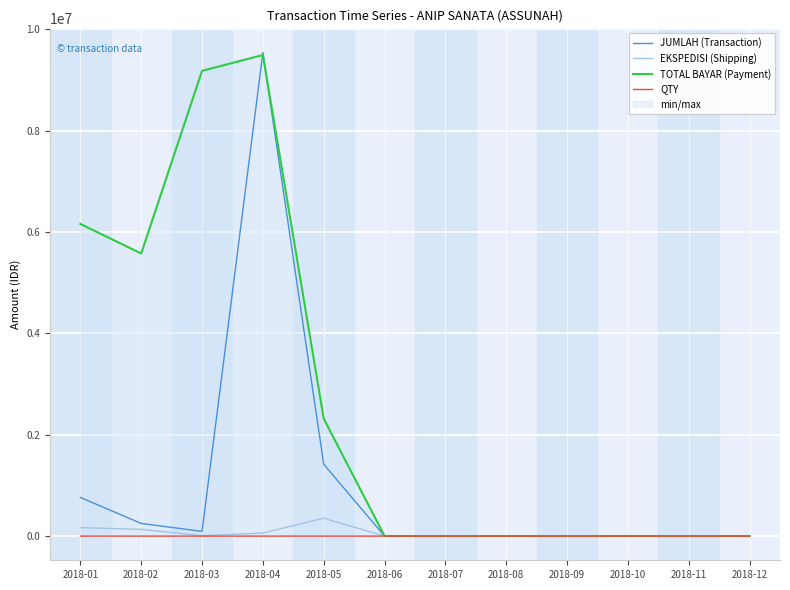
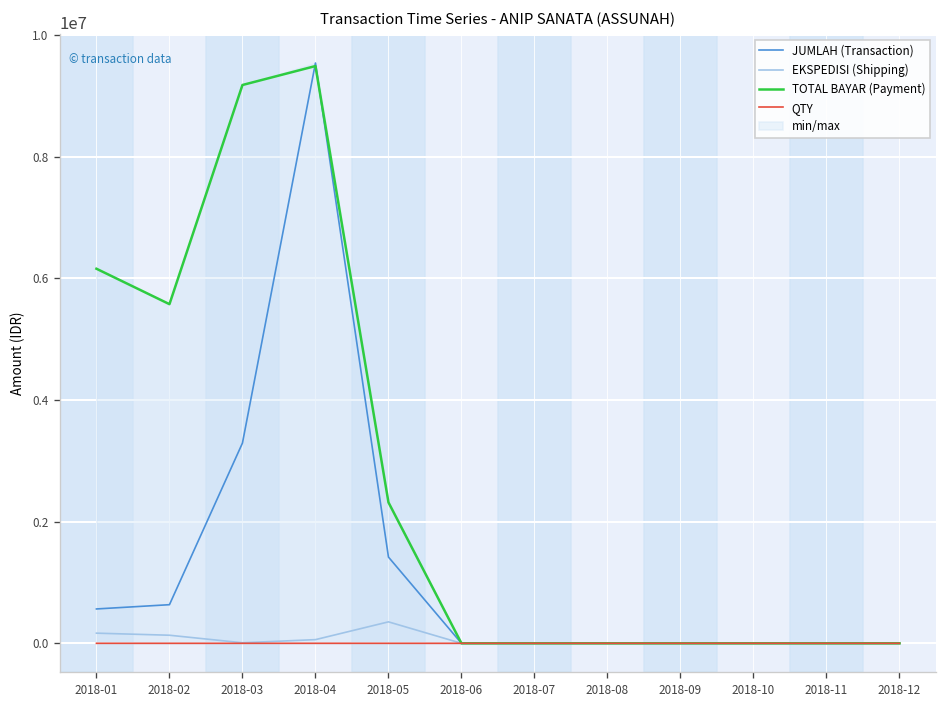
JUMLAH (Transaction), 2018-01: 800000 -> 600000
JUMLAH (Transaction), 2018-02: 200000 -> 600000
JUMLAH (Transaction), 2018-03: 100000 -> 3300000
